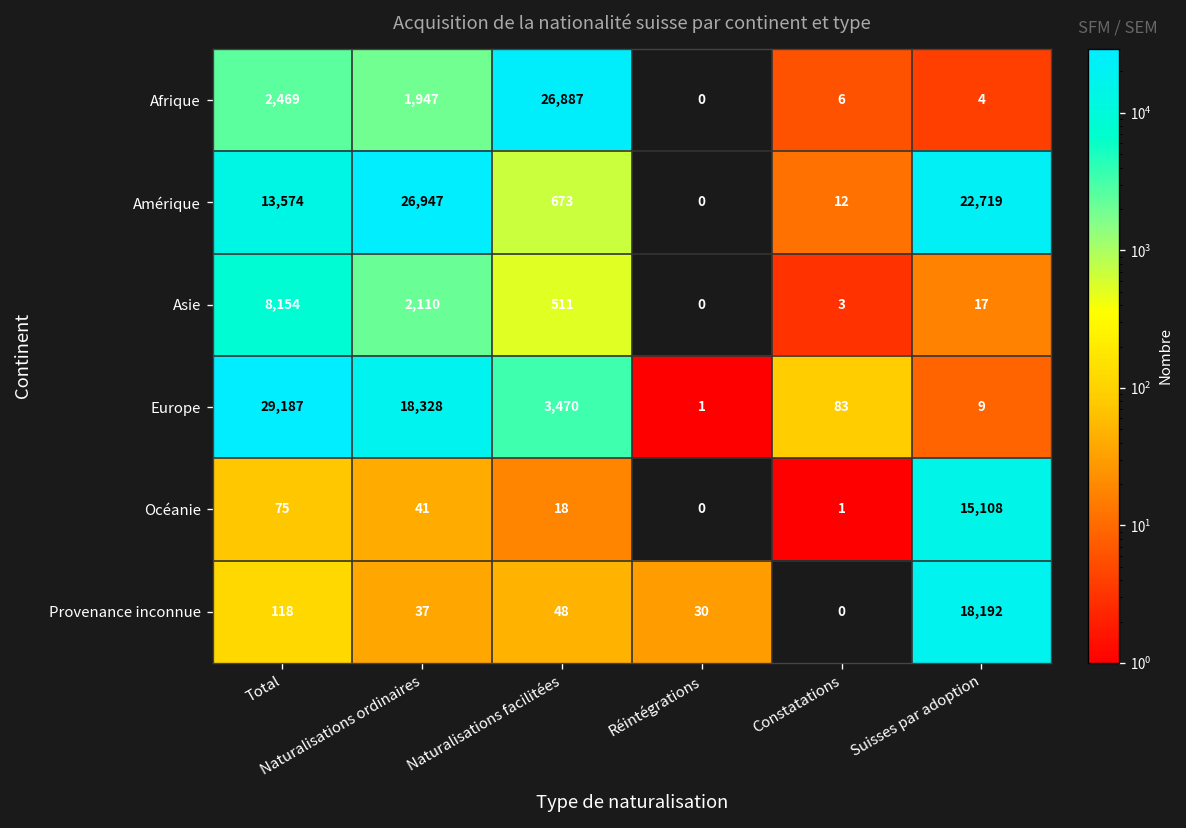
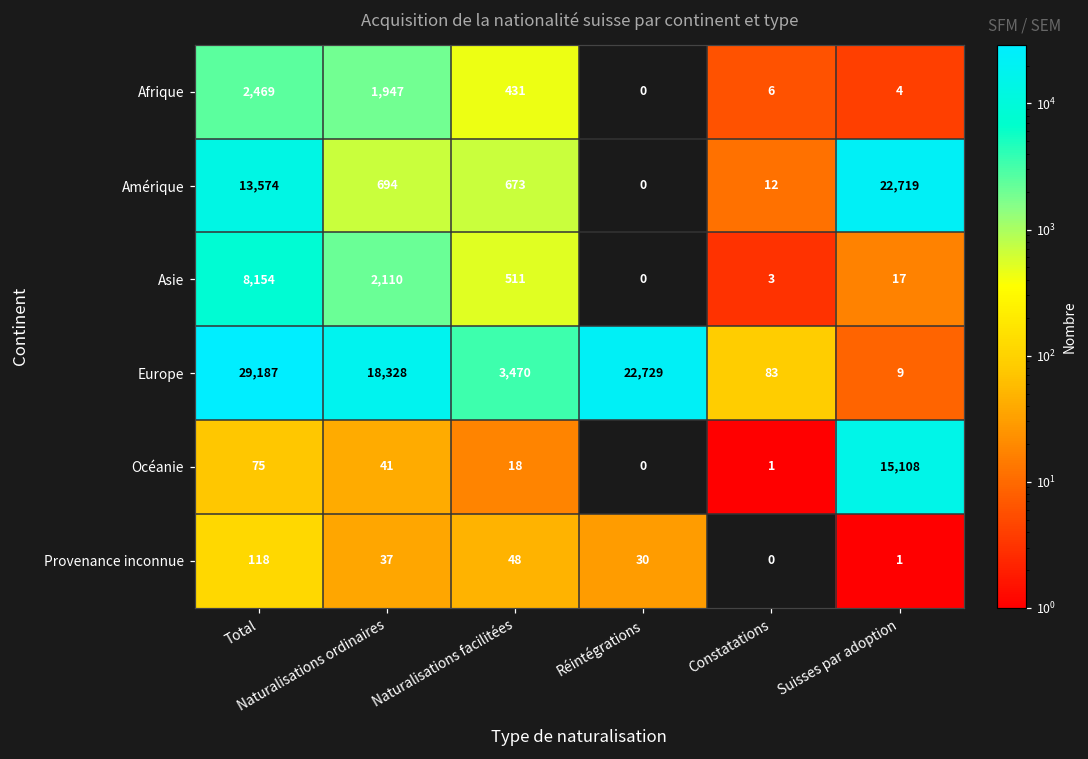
Afrique, Naturalisations facilitées: 26,887 -> 431
Amérique, Naturalisations ordinaires: 26,947 -> 694
Europe, Réintégrations: 1 -> 22,729
Provenance inconnue, Suisses par adoption: 18,192 -> 1
